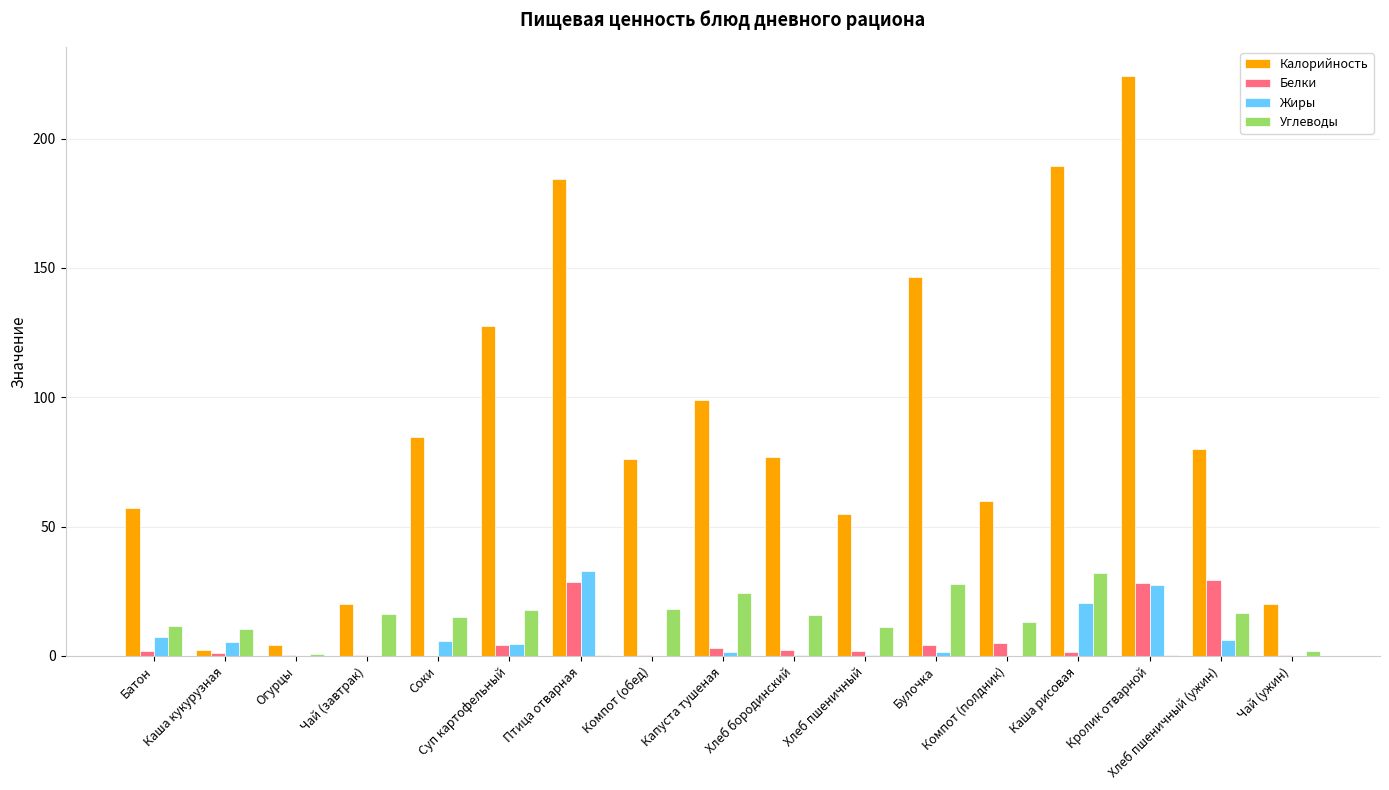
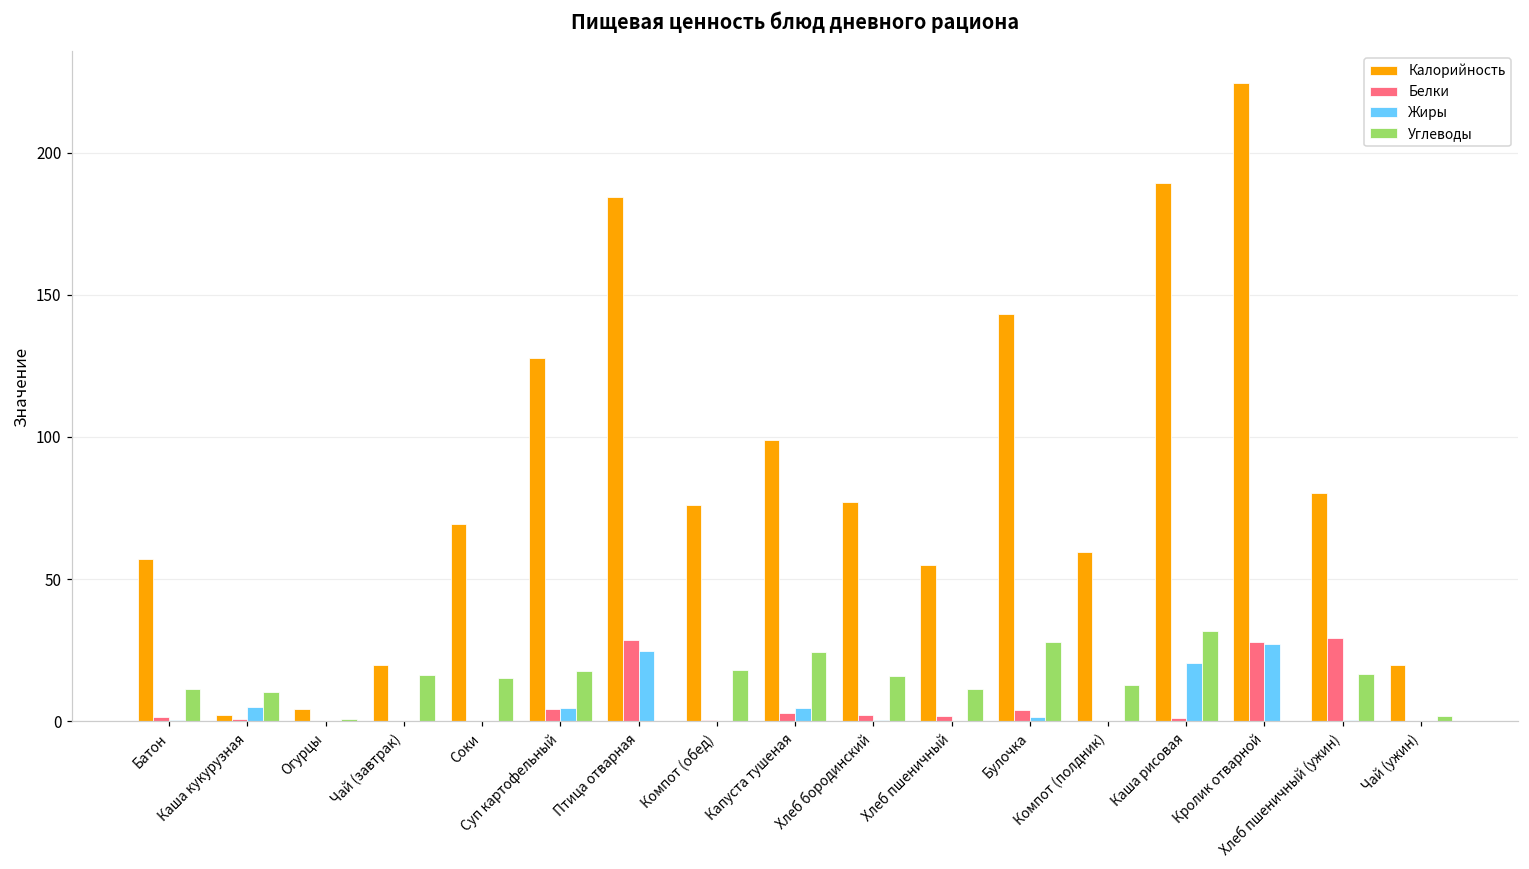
Жиры, Батон: 7 -> 1
Калорийность, Соки: 84 -> 69
Жиры, Соки: 6 -> 0
Жиры, Птица отварная: 33 -> 25
Жиры, Капуста тушеная: 2 -> 5
Калорийность, Булочка: 147 -> 143
Белки, Компот (полдник): 5 -> 0
Жиры, Хлеб пшеничный (ужин): 6 -> 0
